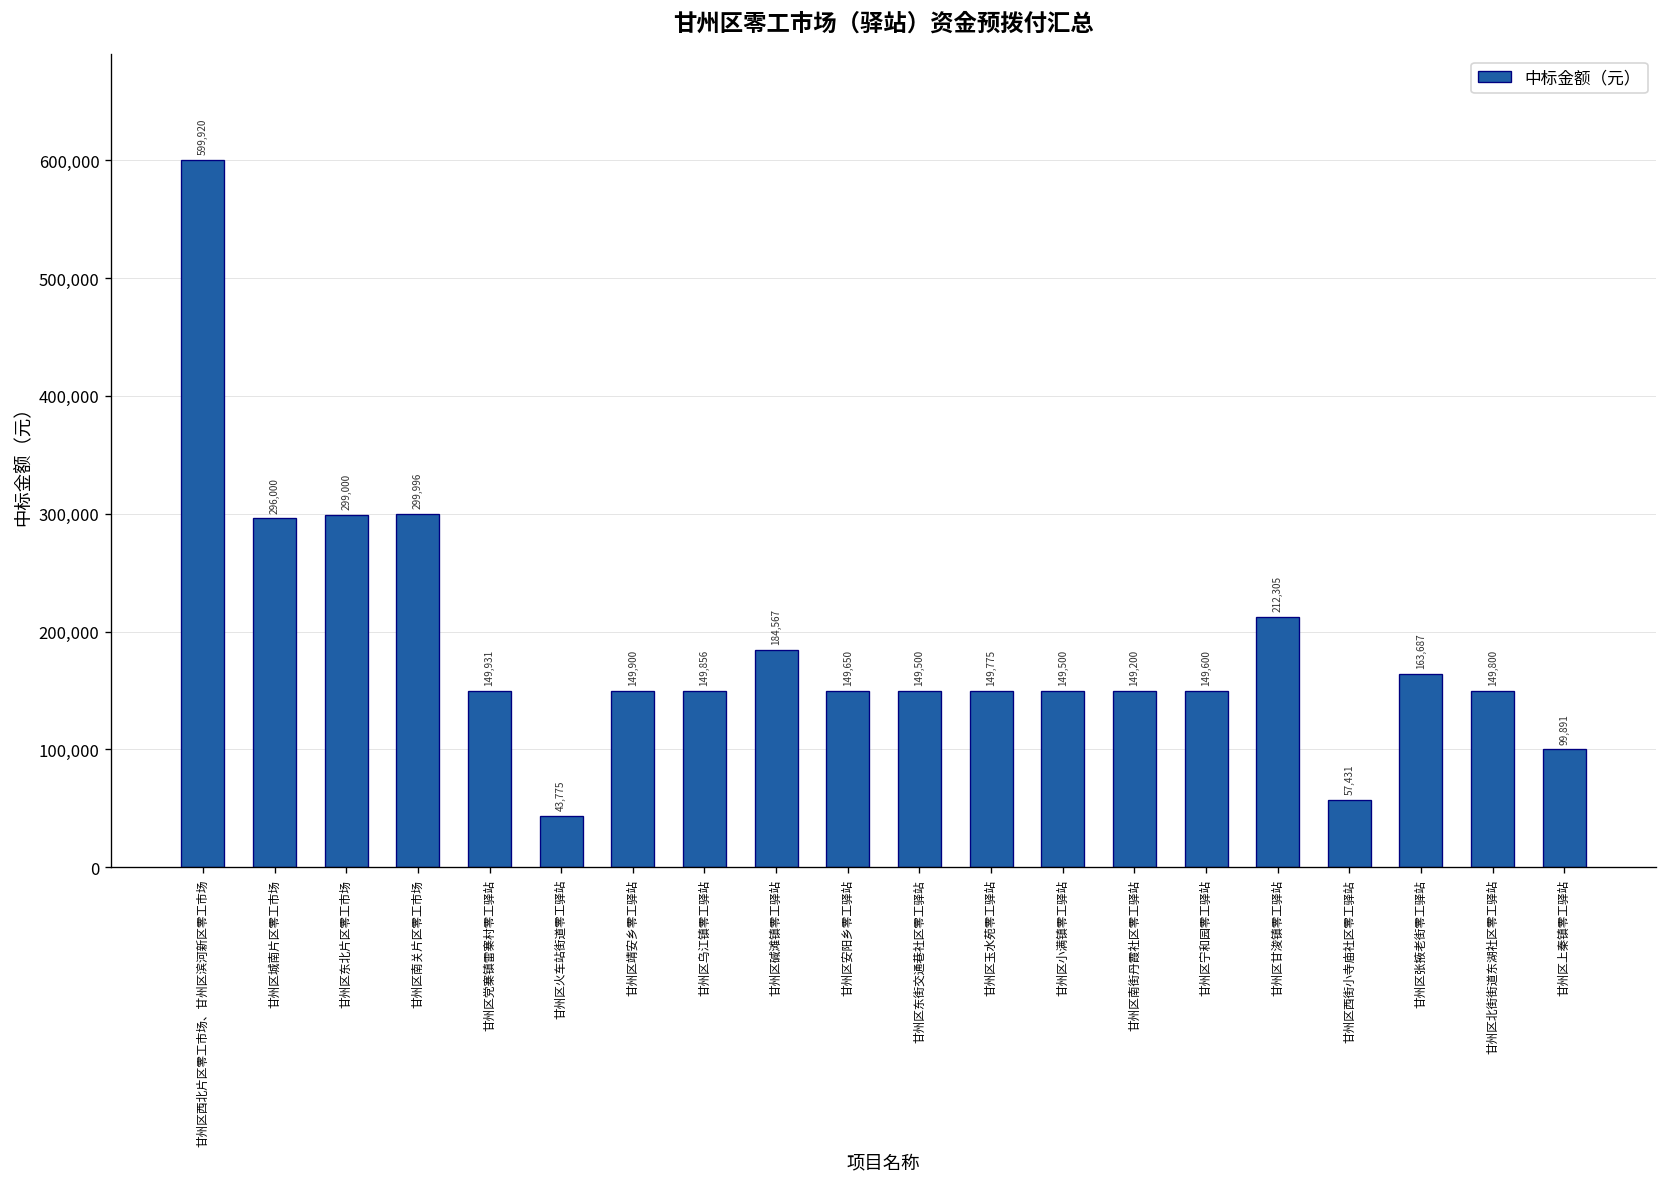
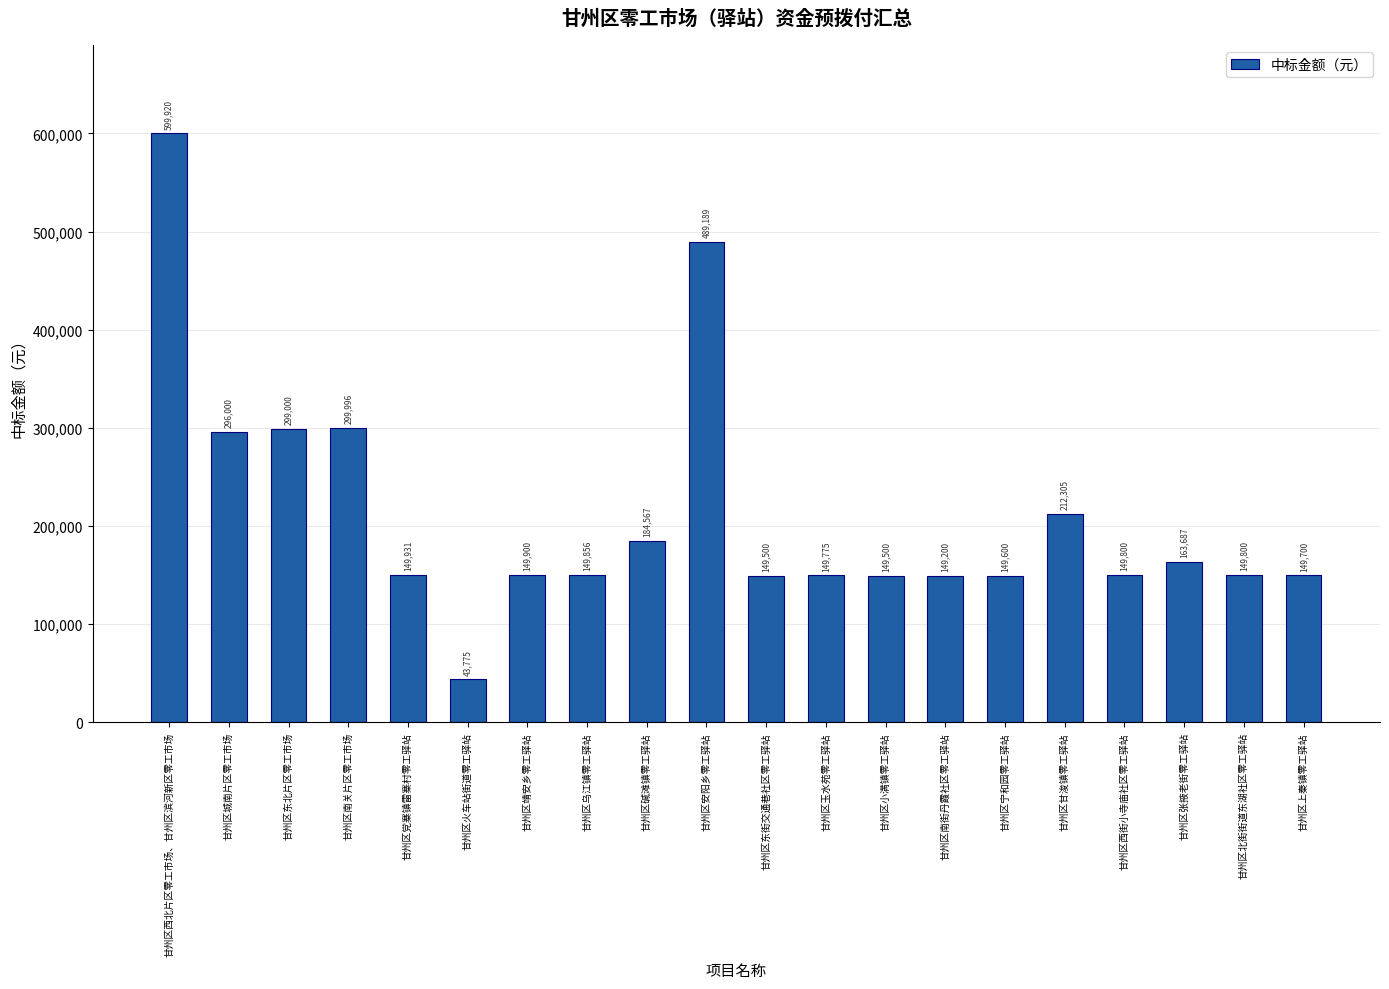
甘州区安阳乡零工驿站: 149,650 -> 489,189
甘州区西街小寺庙社区零工驿站: 57,431 -> 149,800
甘州区上秦镇零工驿站: 99,891 -> 149,700
